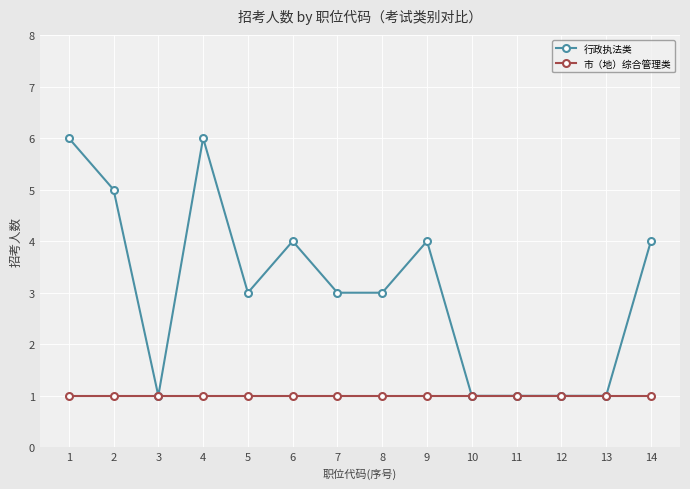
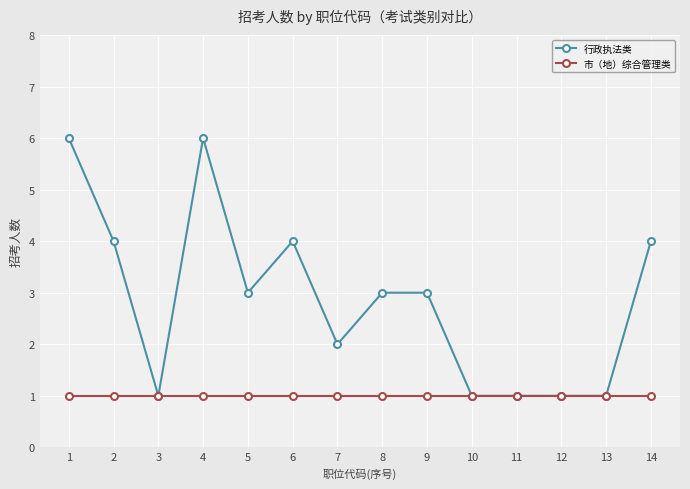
行政执法类, 2: 5 -> 4
行政执法类, 7: 3 -> 2
行政执法类, 9: 4 -> 3
